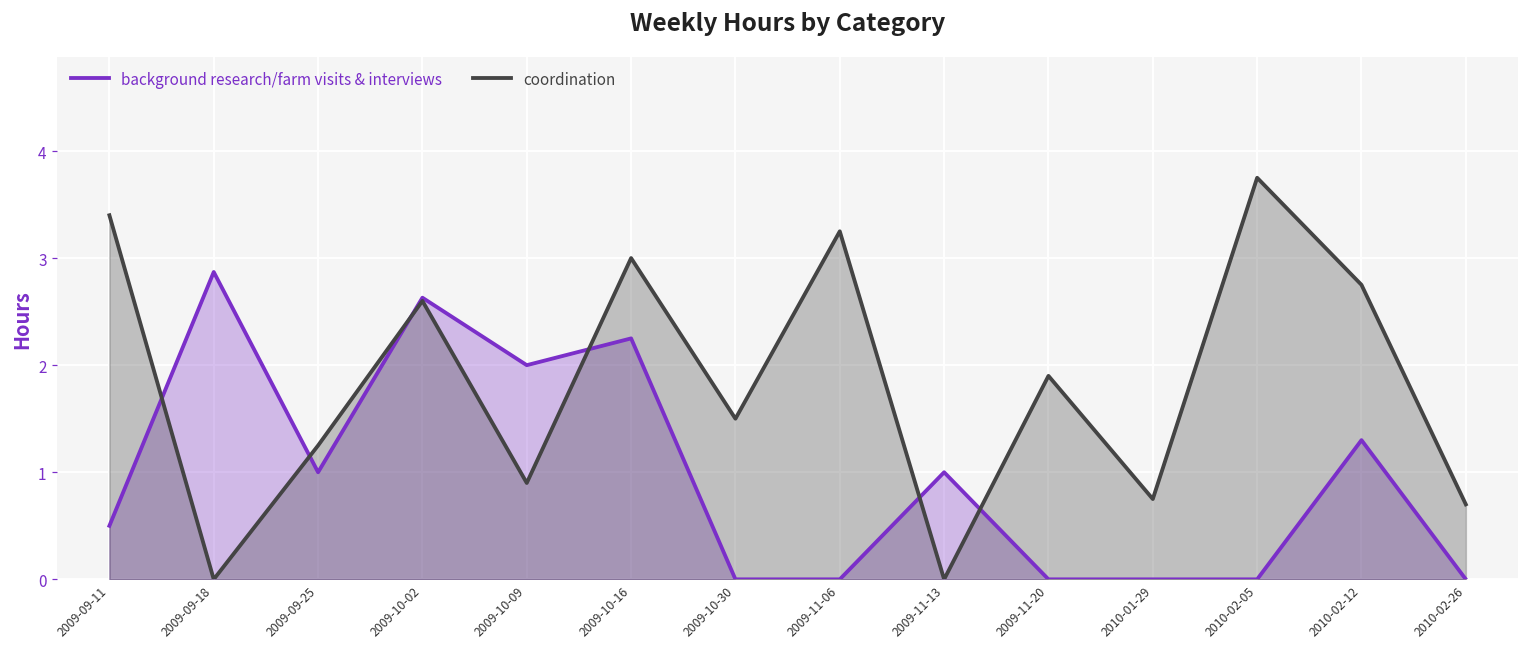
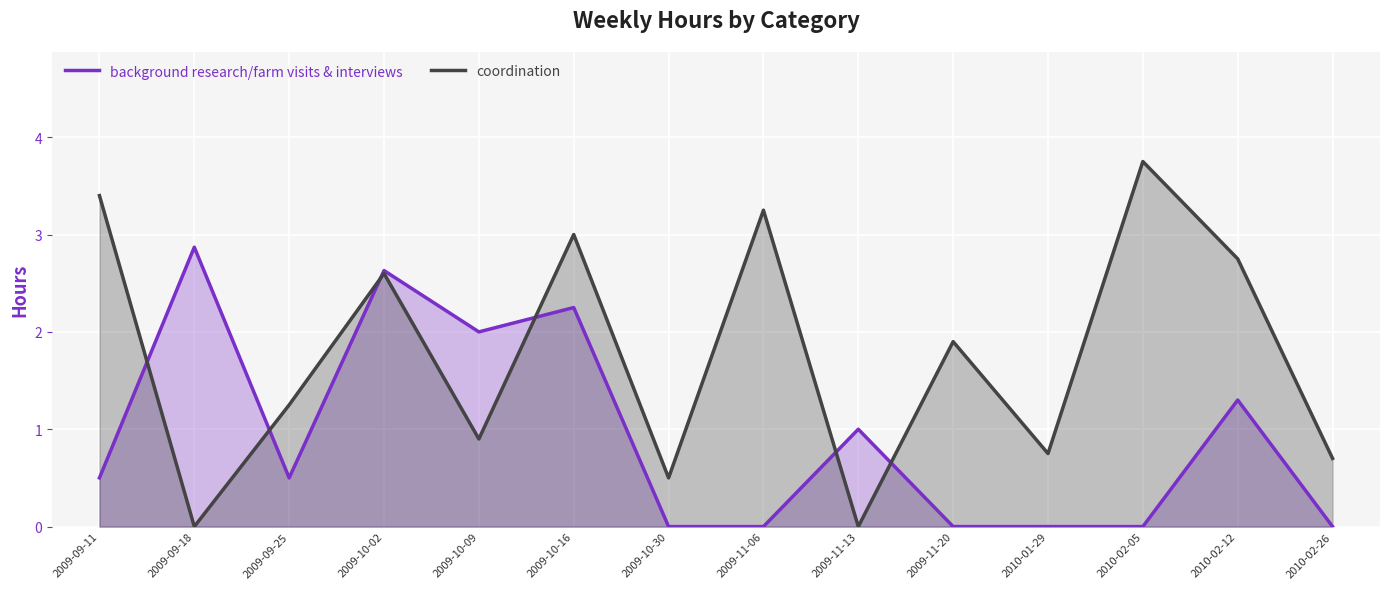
background research/farm visits & interviews, 2009-09-25: 1.0 -> 0.5
coordination, 2009-10-30: 1.5 -> 0.5
